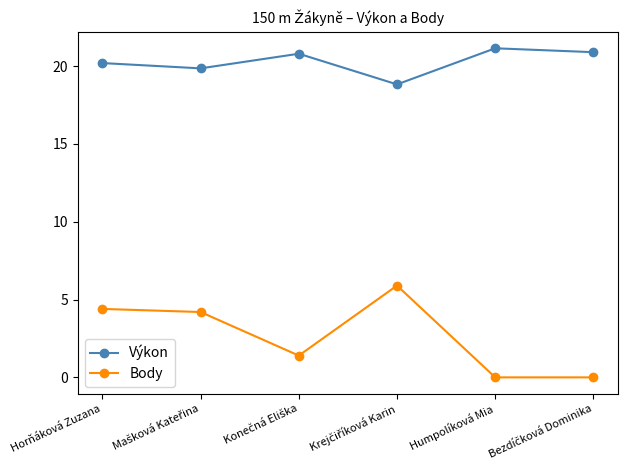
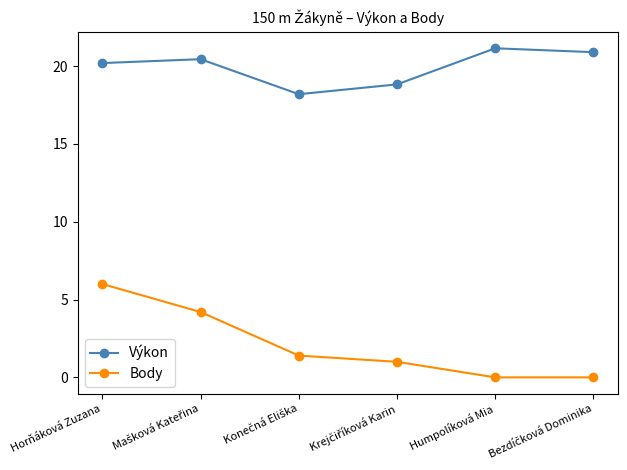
Body, Horňáková Zuzana: 4.4 -> 6.0
Výkon, Mašková Kateřina: 19.9 -> 20.5
Výkon, Konečná Eliška: 20.8 -> 18.2
Body, Krejčiříková Karin: 5.9 -> 1.0
